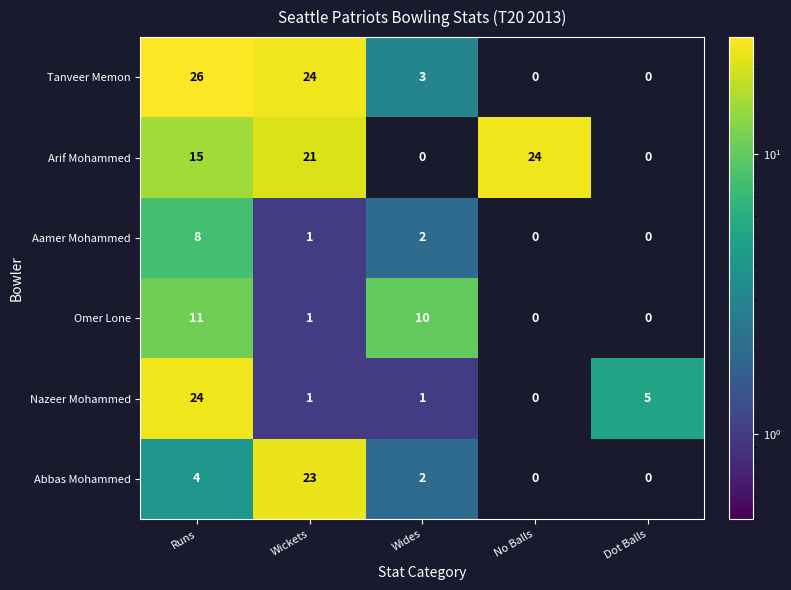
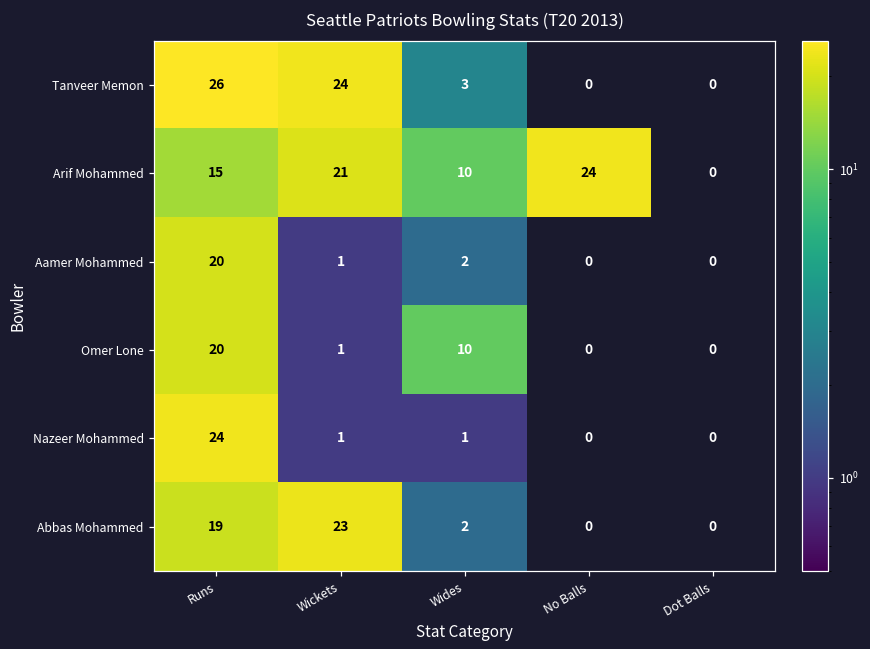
Arif Mohammed, Wides: 0 -> 10
Aamer Mohammed, Runs: 8 -> 20
Omer Lone, Runs: 11 -> 20
Nazeer Mohammed, Dot Balls: 5 -> 0
Abbas Mohammed, Runs: 4 -> 19
